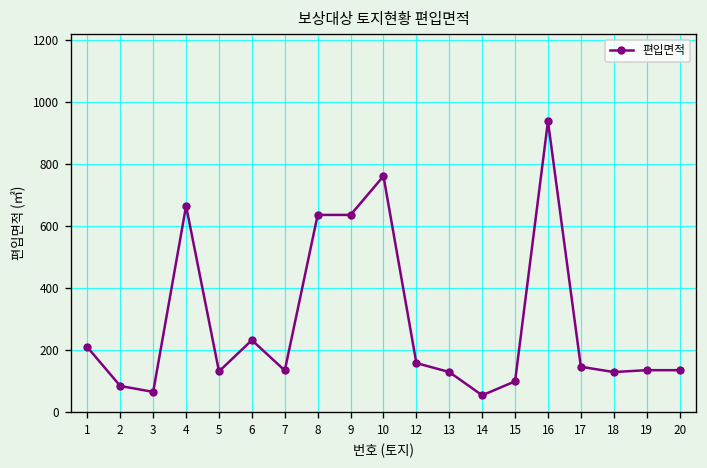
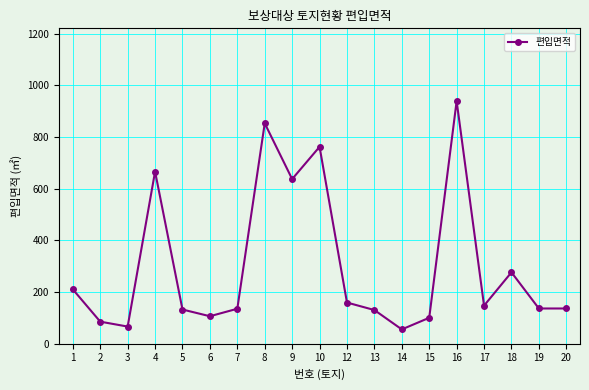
6: 230 -> 110
8: 640 -> 850
18: 130 -> 280
